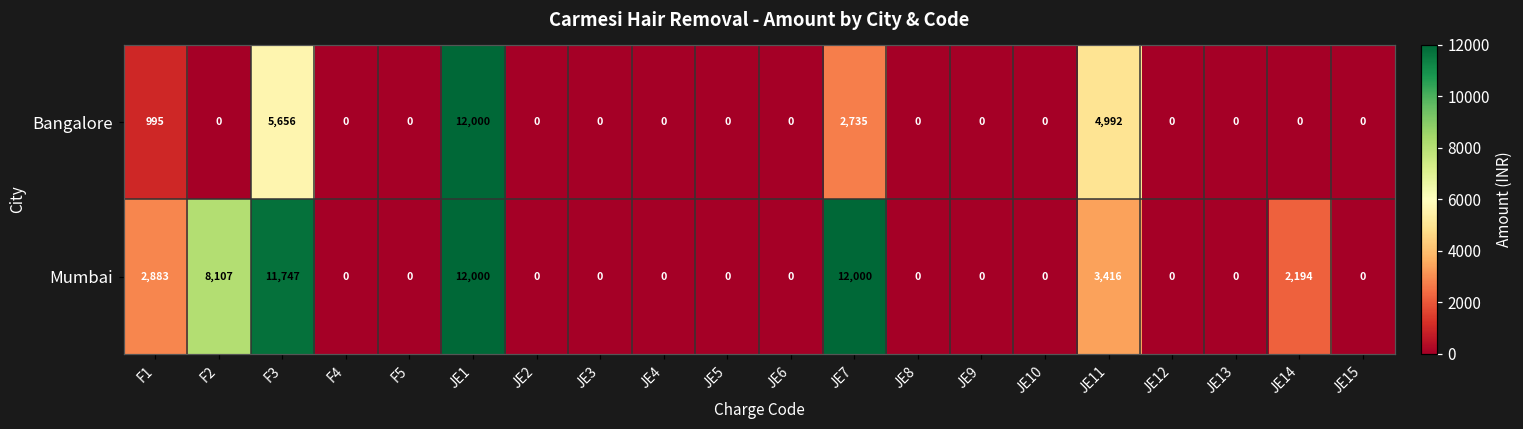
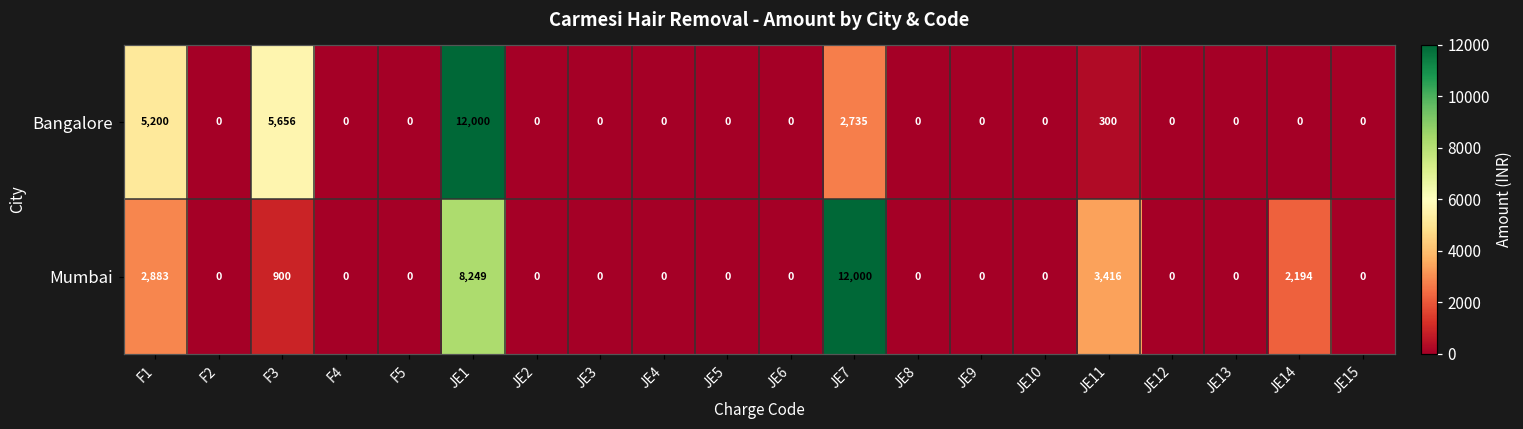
Bangalore, F1: 995 -> 5,200
Bangalore, JE11: 4,992 -> 300
Mumbai, F2: 8,107 -> 0
Mumbai, F3: 11,747 -> 900
Mumbai, JE1: 12,000 -> 8,249
